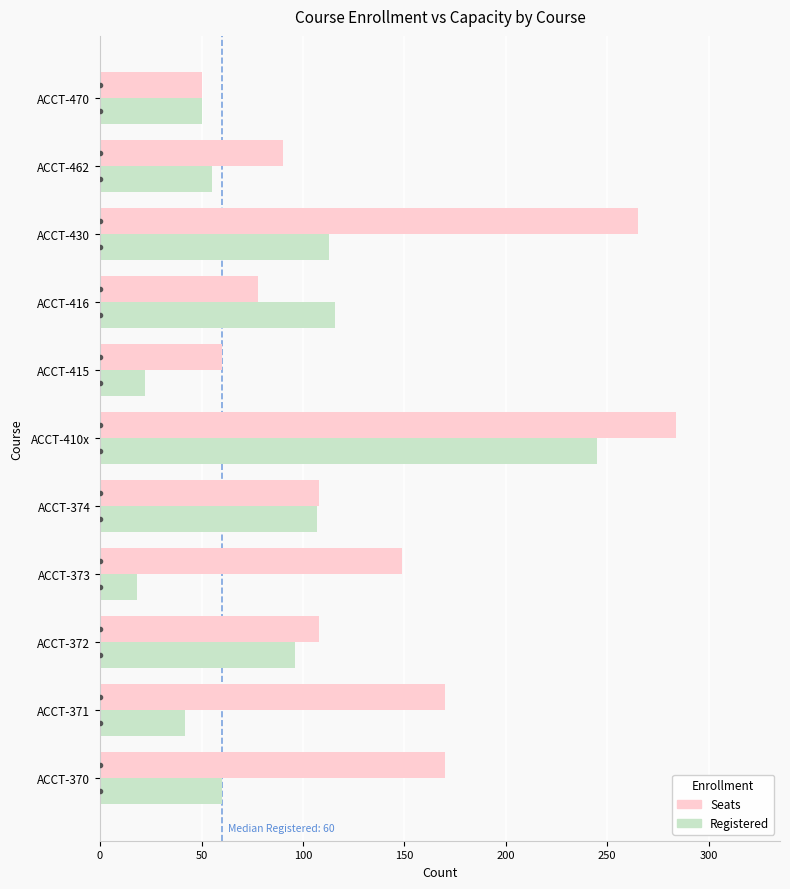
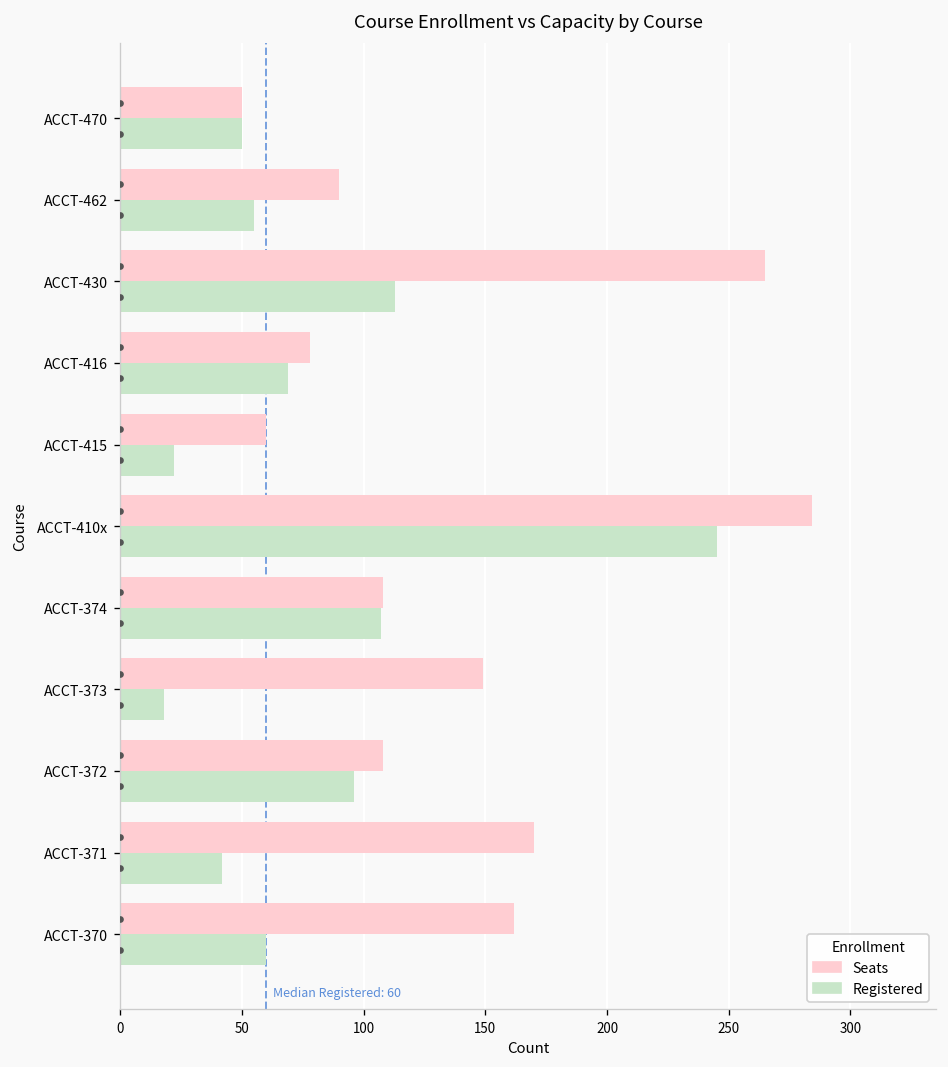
Registered, ACCT-416: 116 -> 69
Seats, ACCT-370: 170 -> 162
